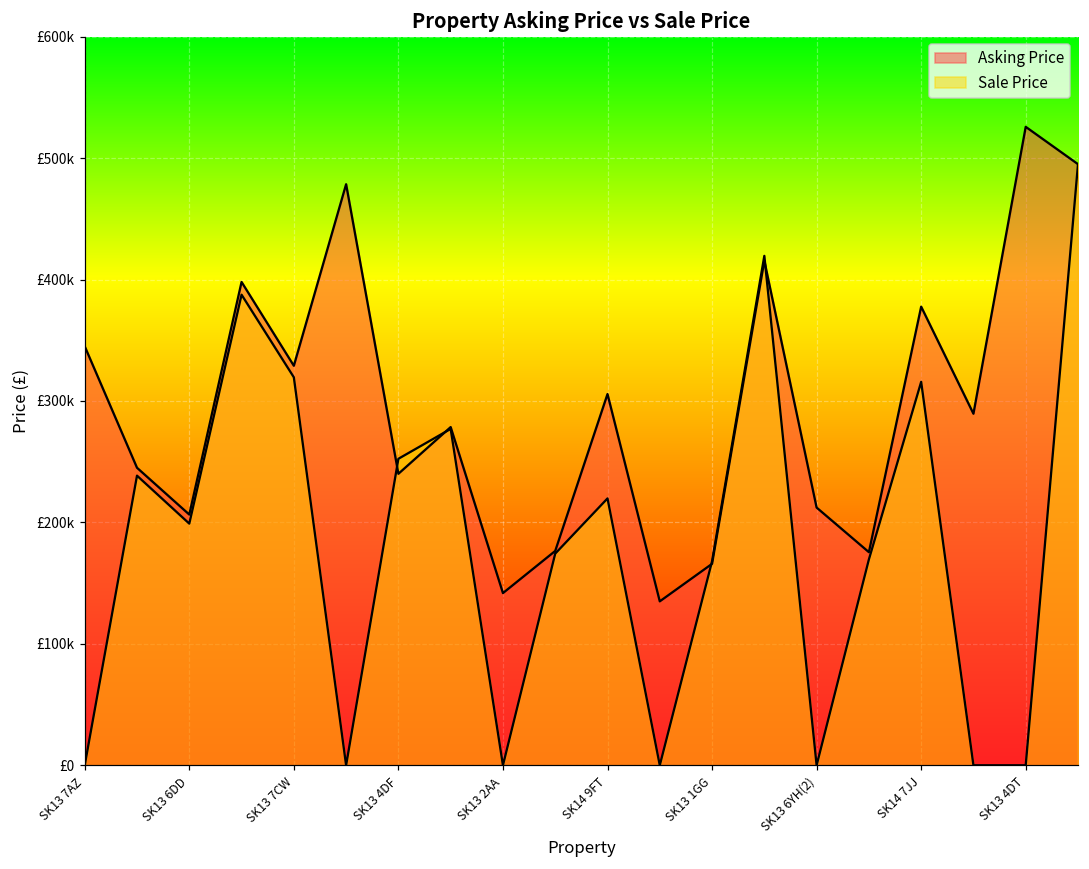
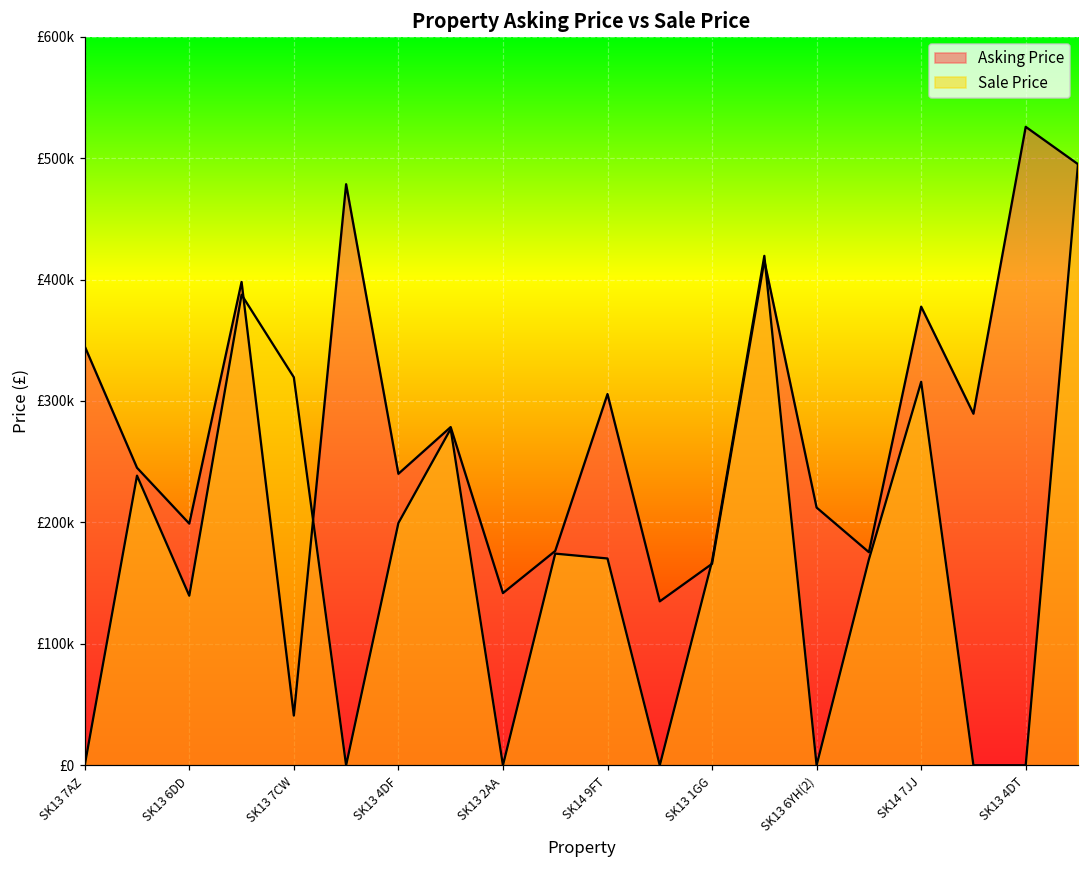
Asking Price, SK13 6DD: £206000 -> £199000
Sale Price, SK13 6DD: £199000 -> £140000
Asking Price, SK13 7CW: £329000 -> £41000
Sale Price, SK13 4DF: £252000 -> £200000
Sale Price, SK14 9FT: £220000 -> £170000
